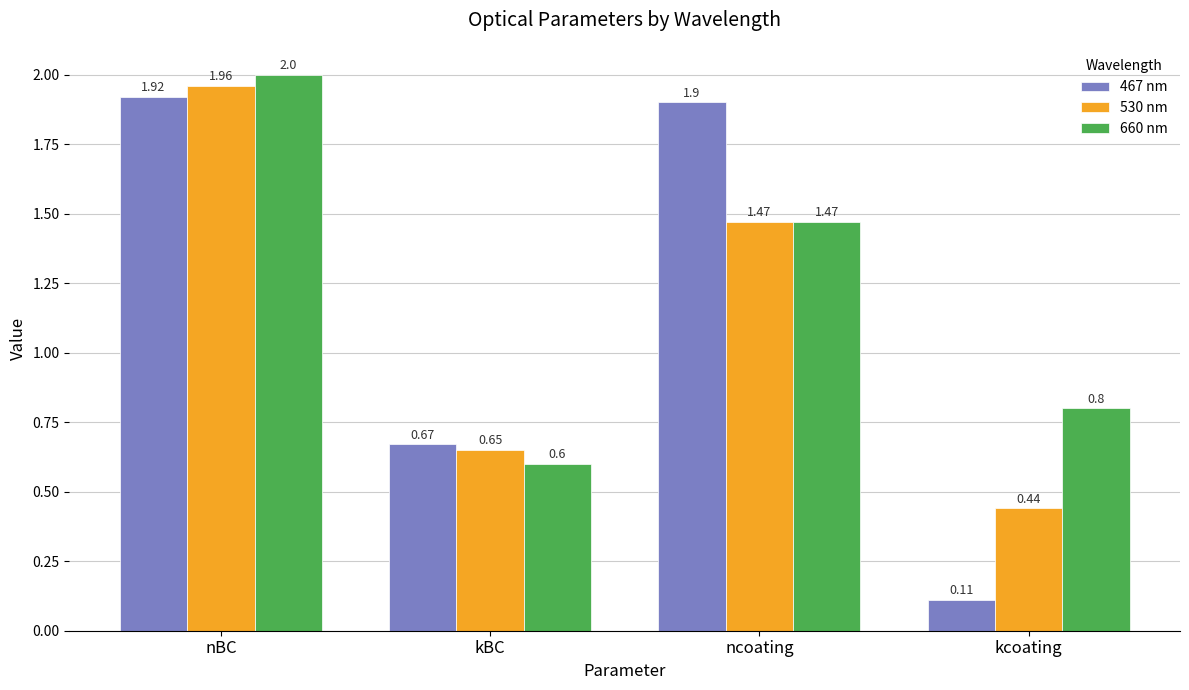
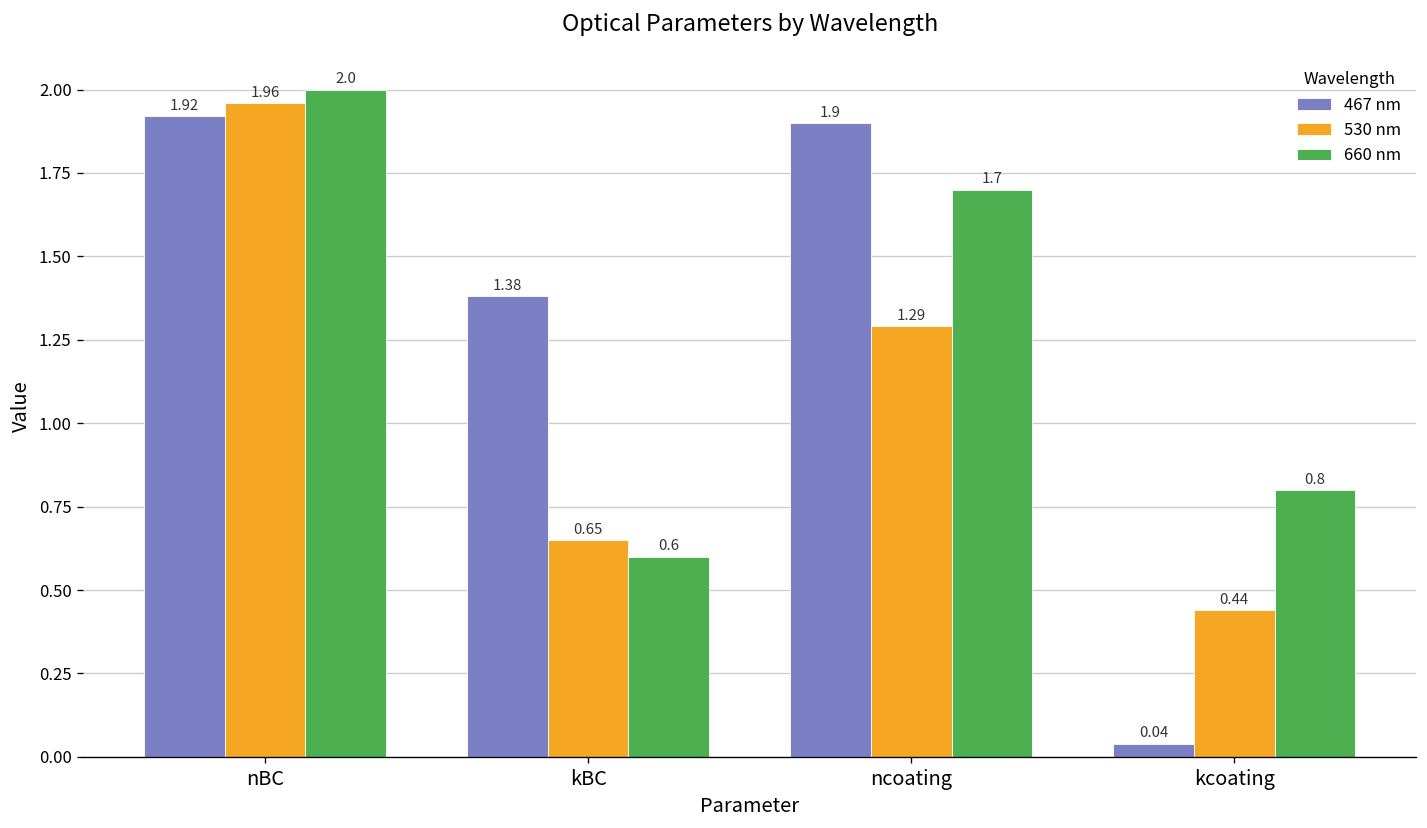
467 nm, kBC: 0.67 -> 1.38
530 nm, ncoating: 1.47 -> 1.29
660 nm, ncoating: 1.47 -> 1.7
467 nm, kcoating: 0.11 -> 0.04
